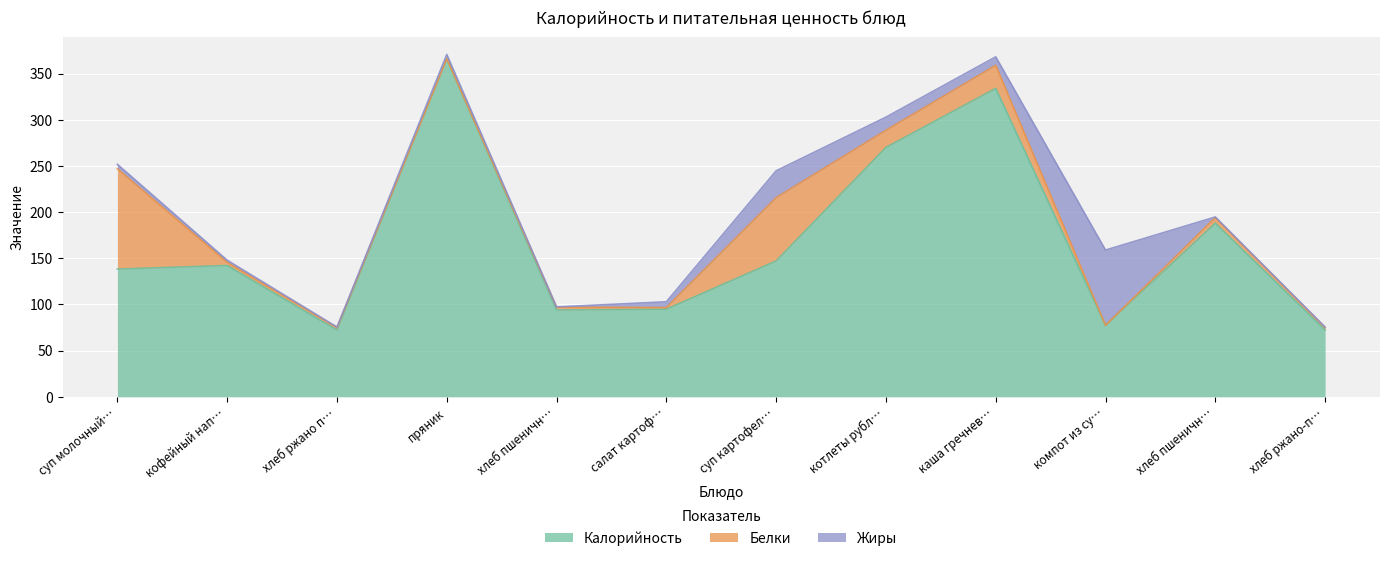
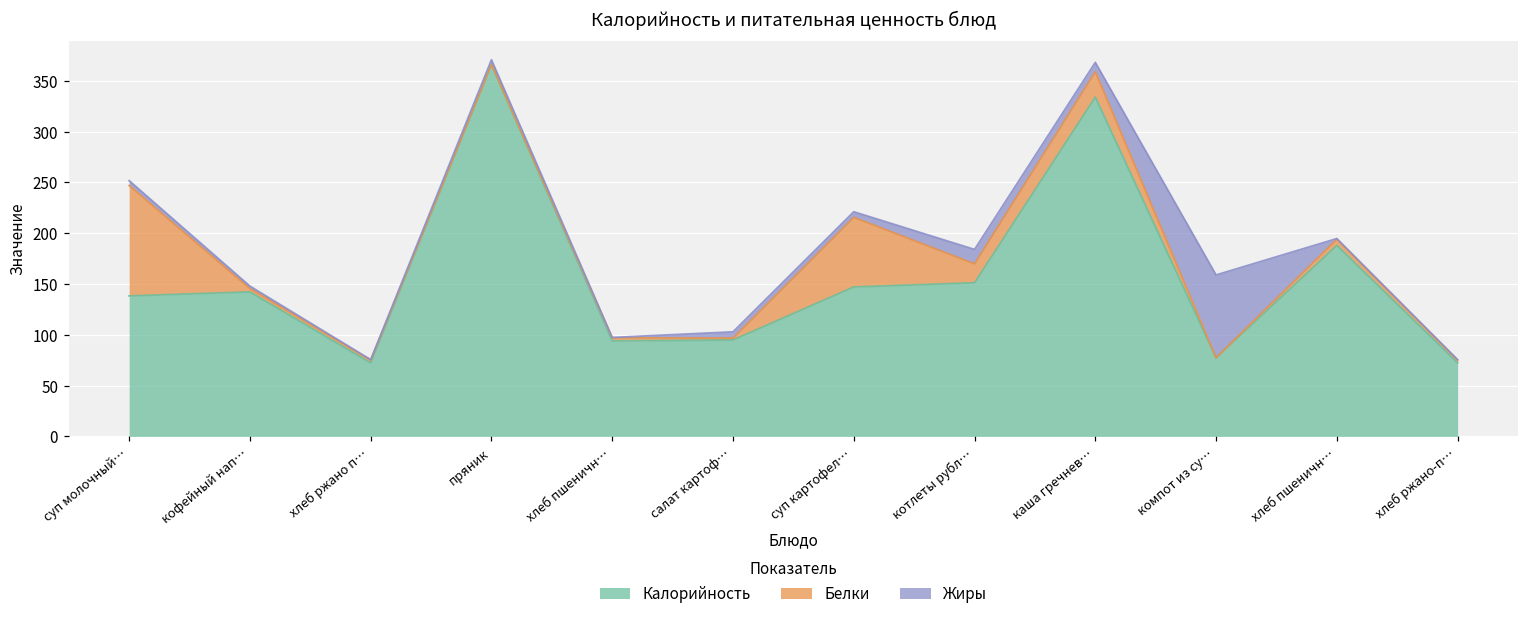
Жиры, суп картофел…: 30 -> 10
Калорийность, котлеты рубл…: 270 -> 150
